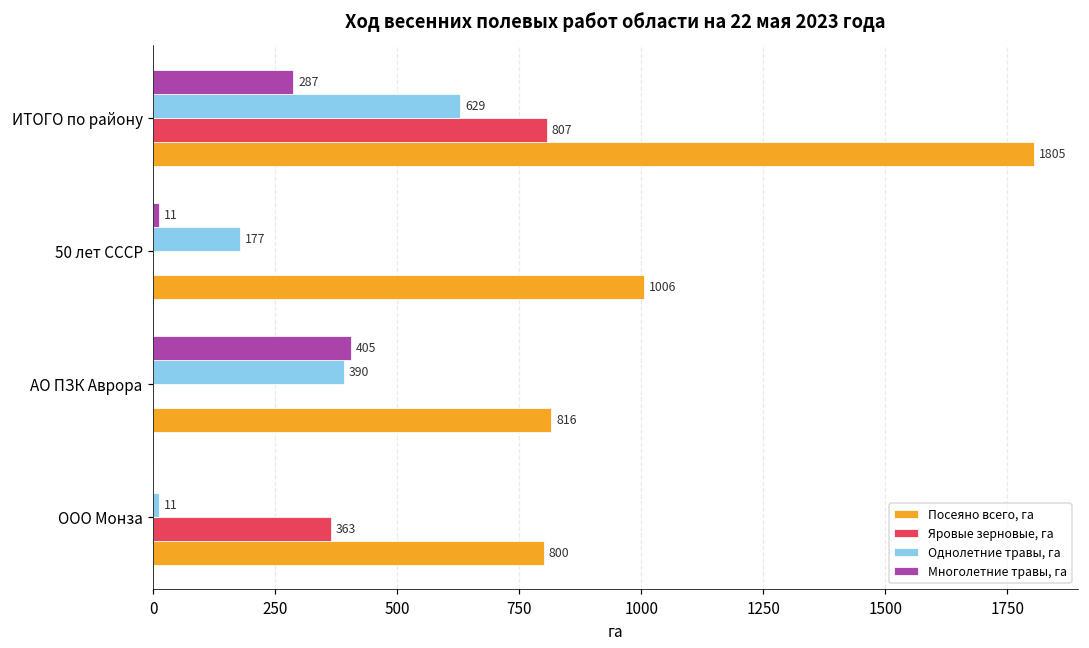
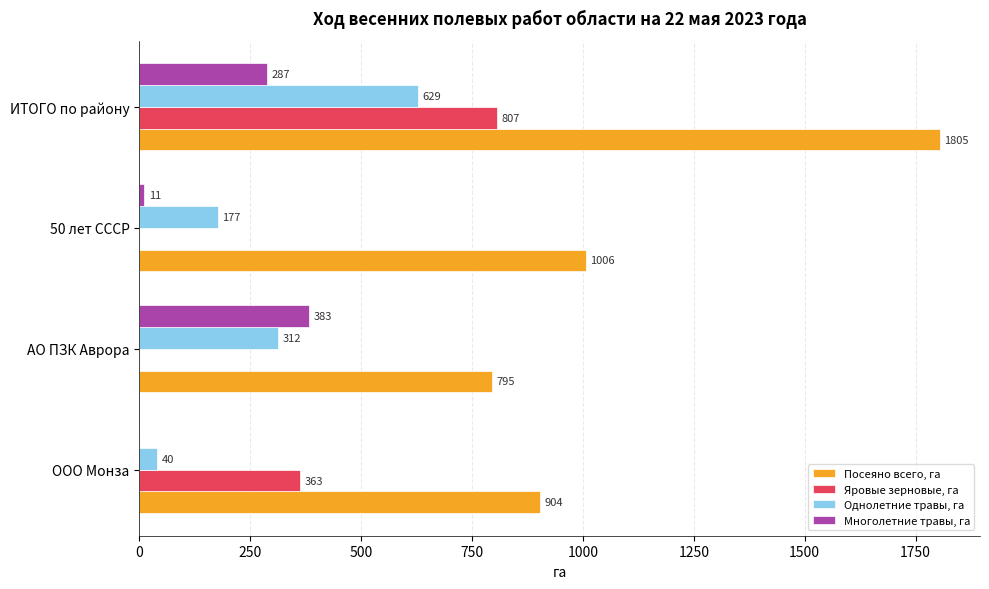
Многолетние травы, га, АО ПЗК Аврора: 405 -> 383
Однолетние травы, га, АО ПЗК Аврора: 390 -> 312
Посеяно всего, га, АО ПЗК Аврора: 816 -> 795
Однолетние травы, га, ООО Монза: 11 -> 40
Посеяно всего, га, ООО Монза: 800 -> 904
